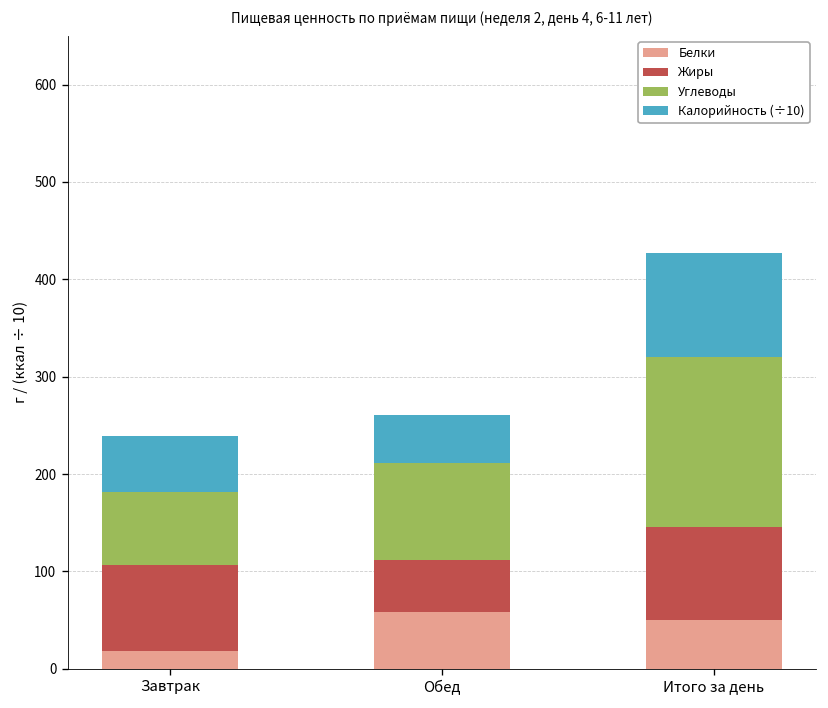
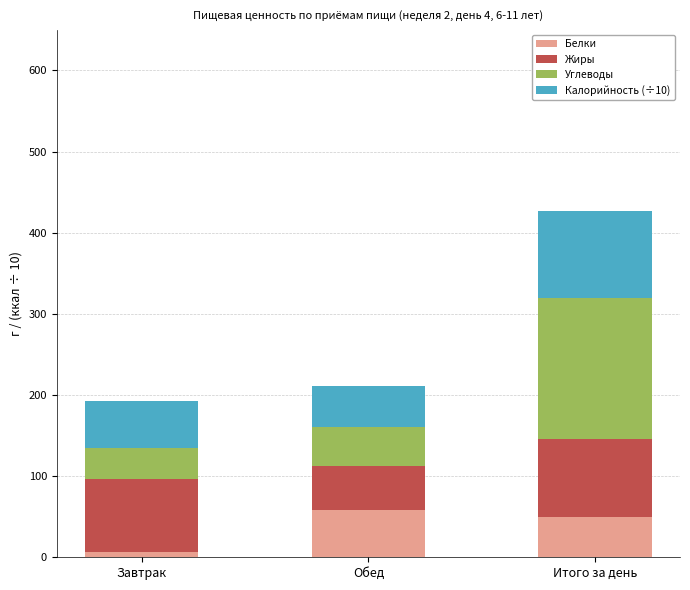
Белки, Завтрак: 20 -> 10
Углеводы, Завтрак: 80 -> 40
Углеводы, Обед: 100 -> 50
